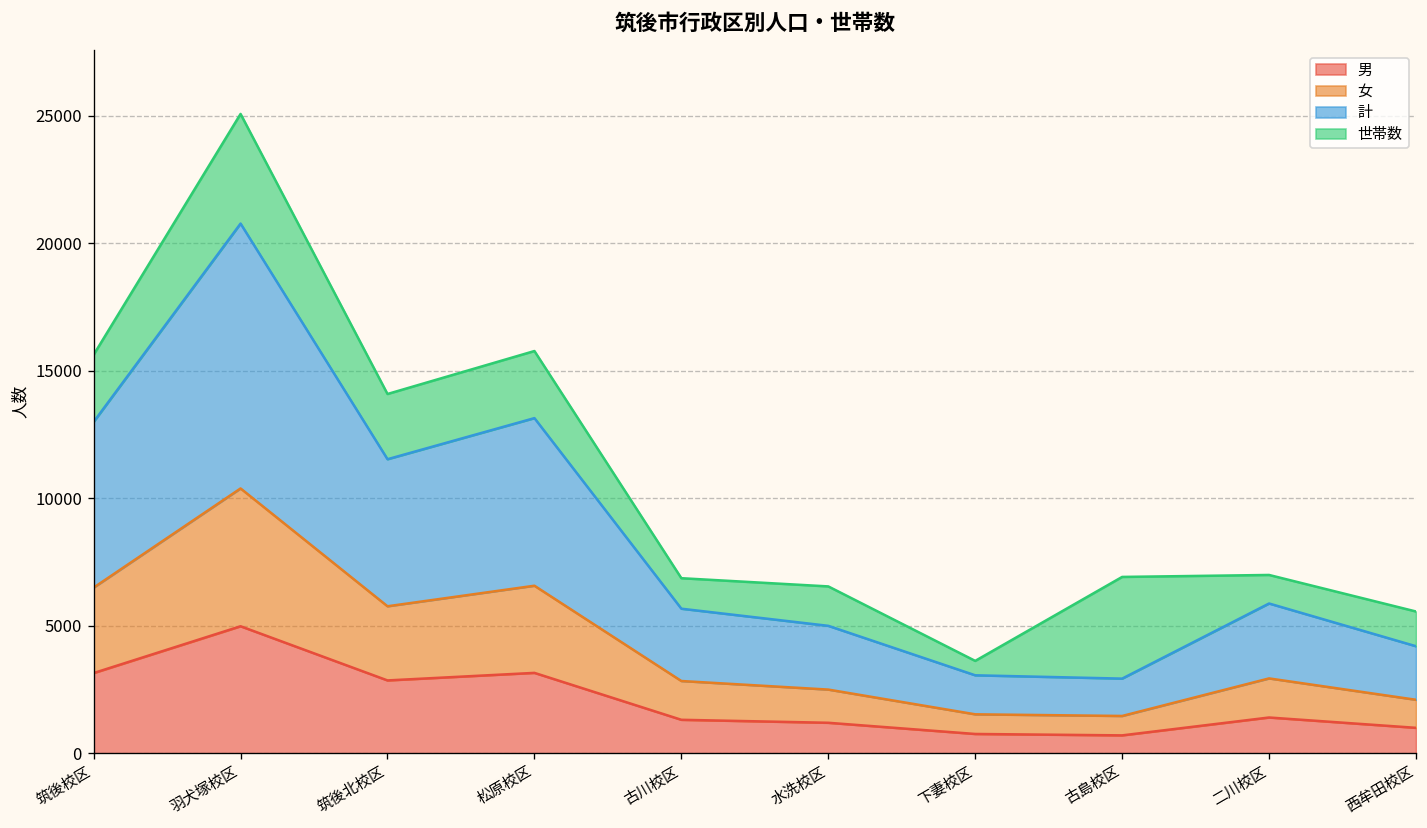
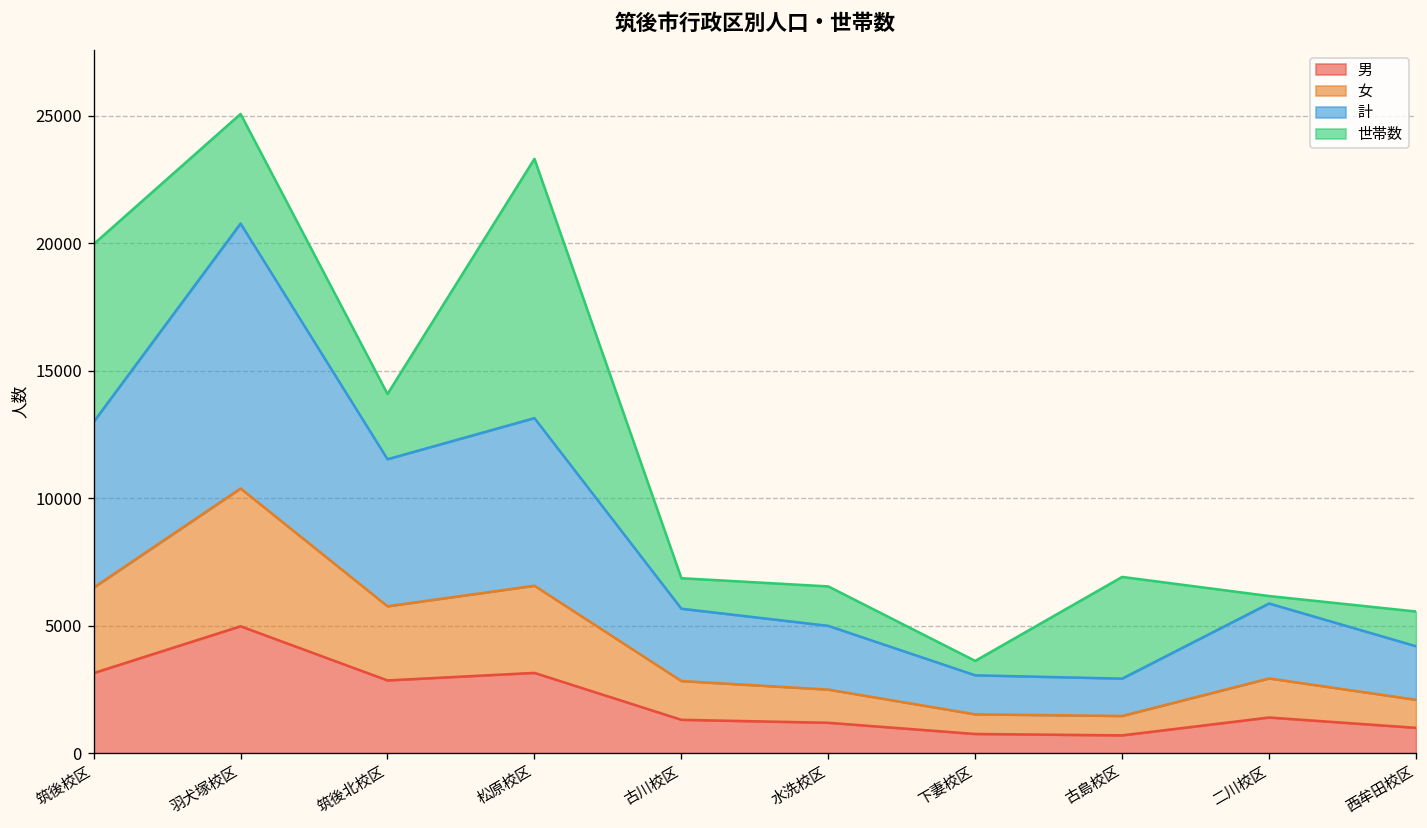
世帯数, 筑後校区: 2600 -> 7000
世帯数, 松原校区: 2600 -> 10200
世帯数, 二川校区: 1100 -> 300
